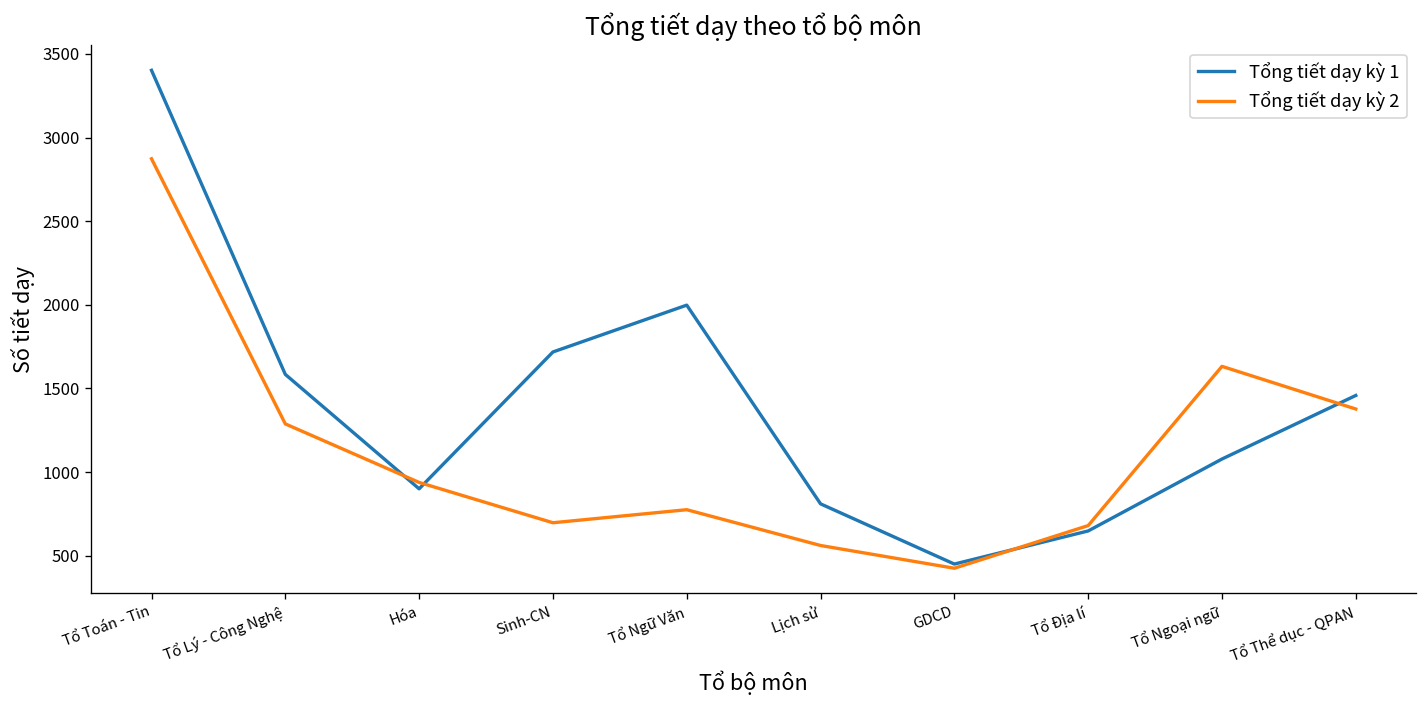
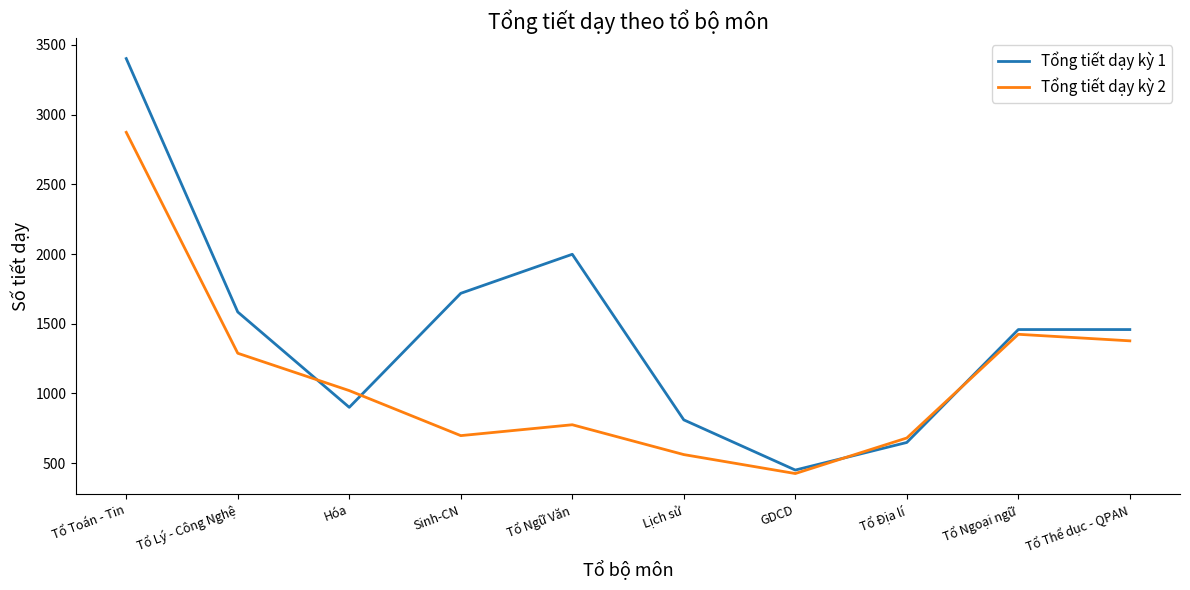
Tổng tiết dạy kỳ 2, Hóa: 940 -> 1020
Tổng tiết dạy kỳ 1, Tổ Ngoại ngữ: 1080 -> 1460
Tổng tiết dạy kỳ 2, Tổ Ngoại ngữ: 1630 -> 1420
